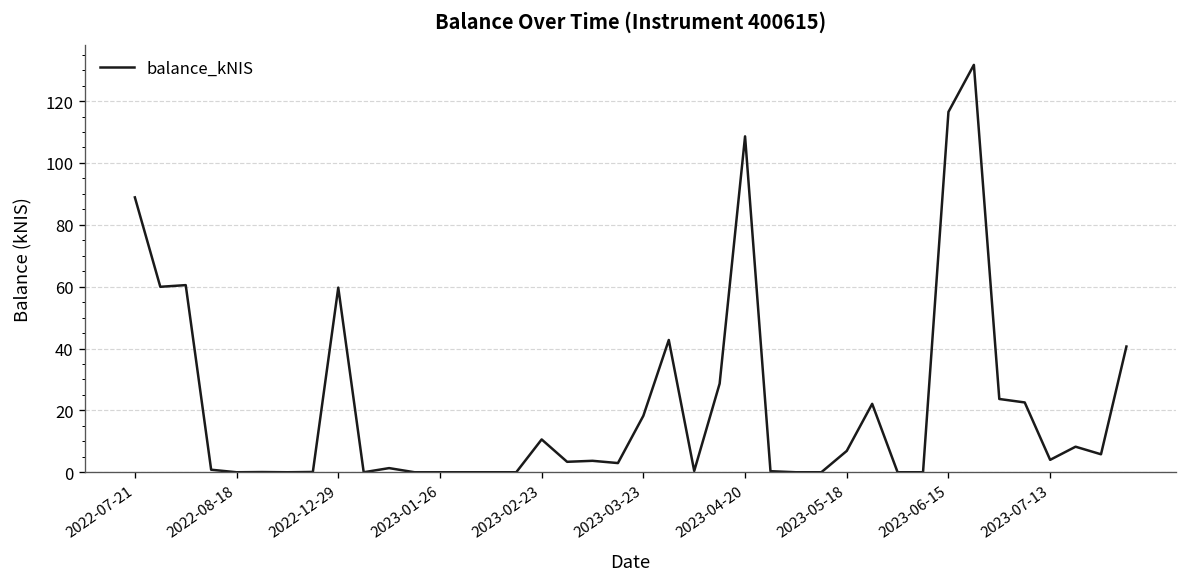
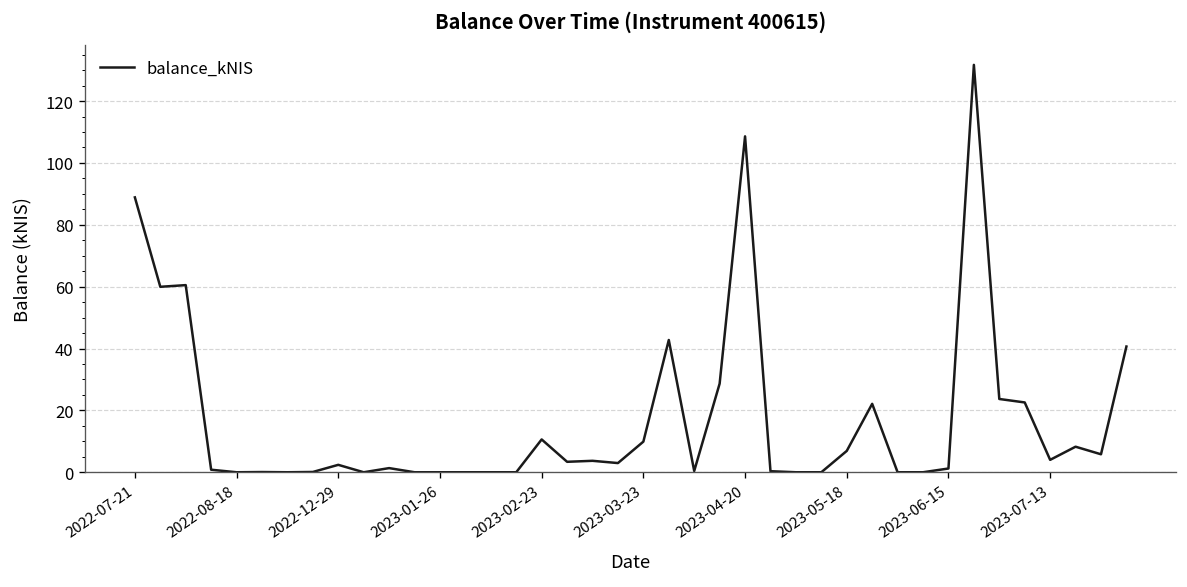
2022-12-29: 60 -> 2
2023-03-23: 18 -> 10
2023-06-15: 117 -> 1
